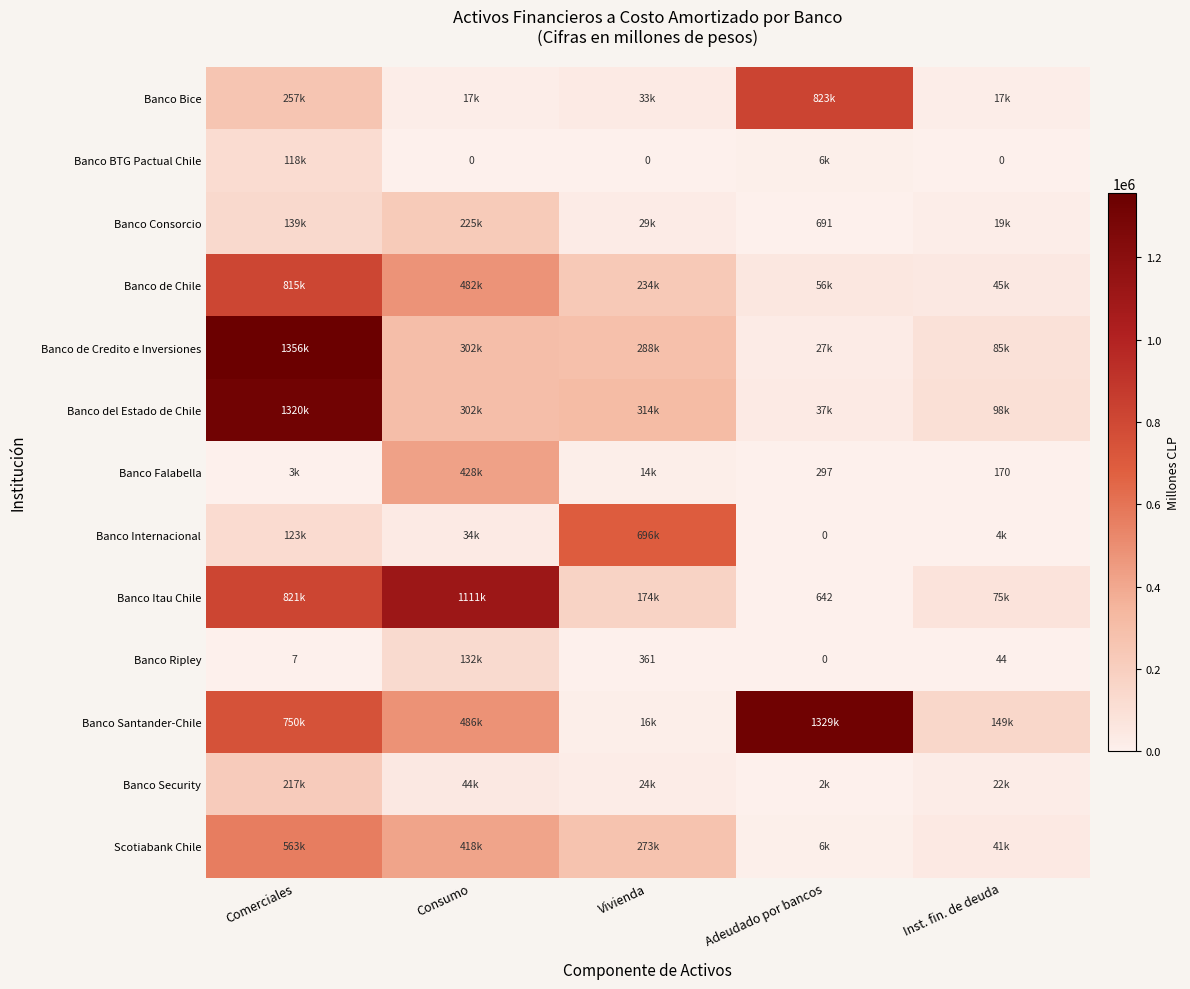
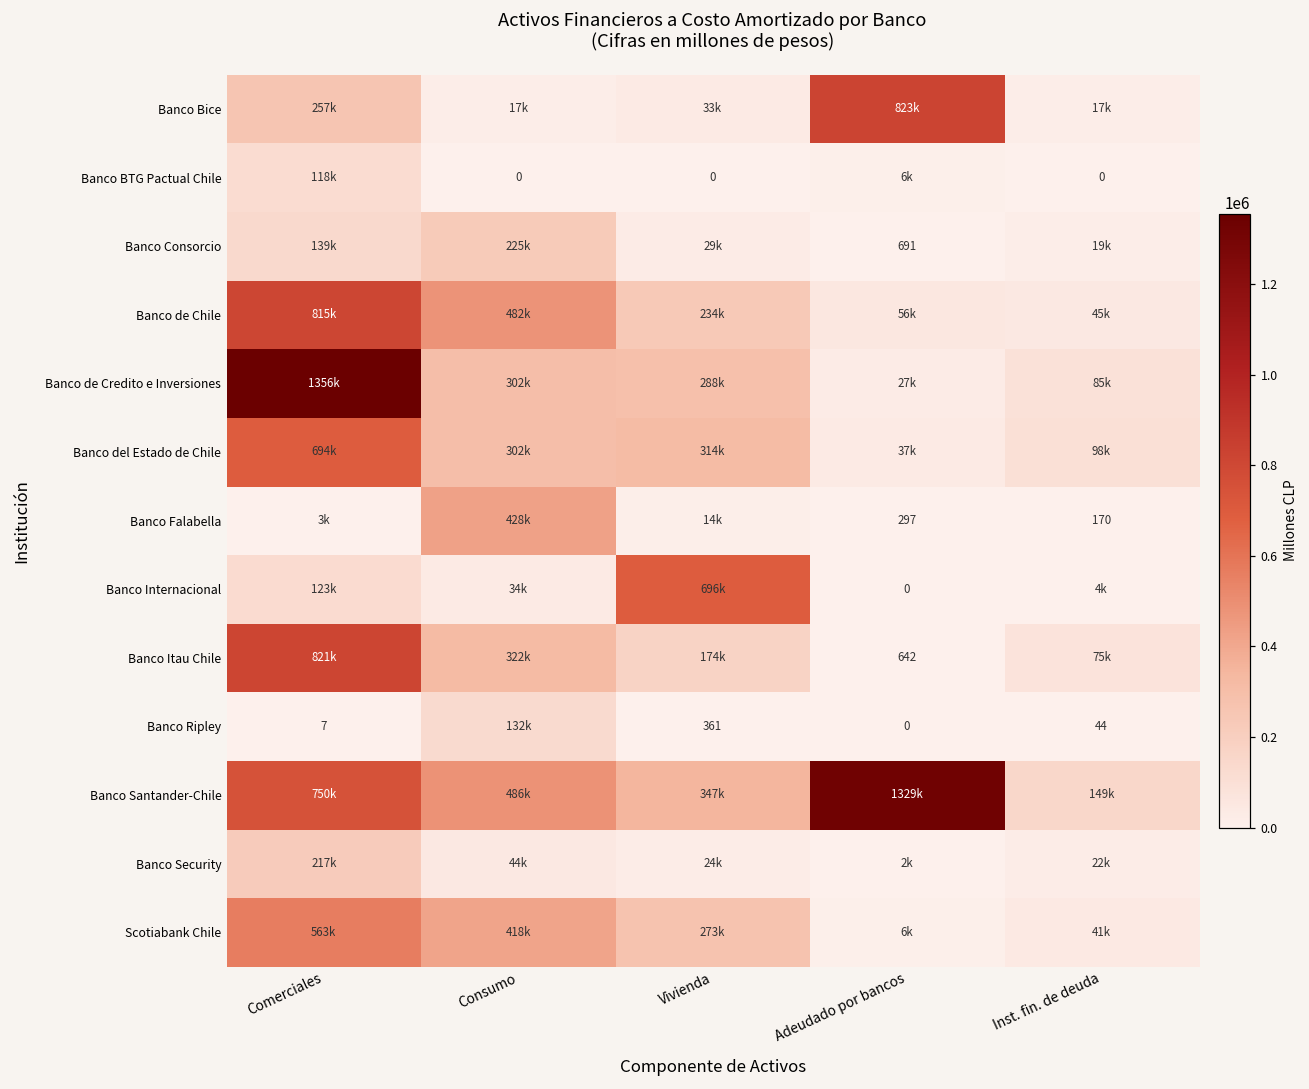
Banco del Estado de Chile, Comerciales: 1320k -> 694k
Banco Itau Chile, Consumo: 1111k -> 322k
Banco Santander-Chile, Vivienda: 16k -> 347k
